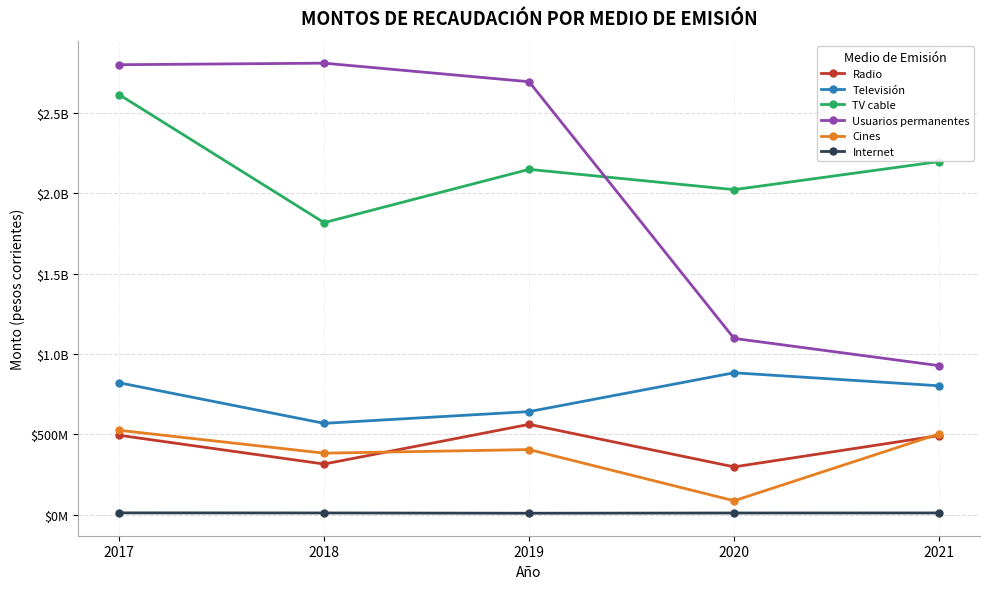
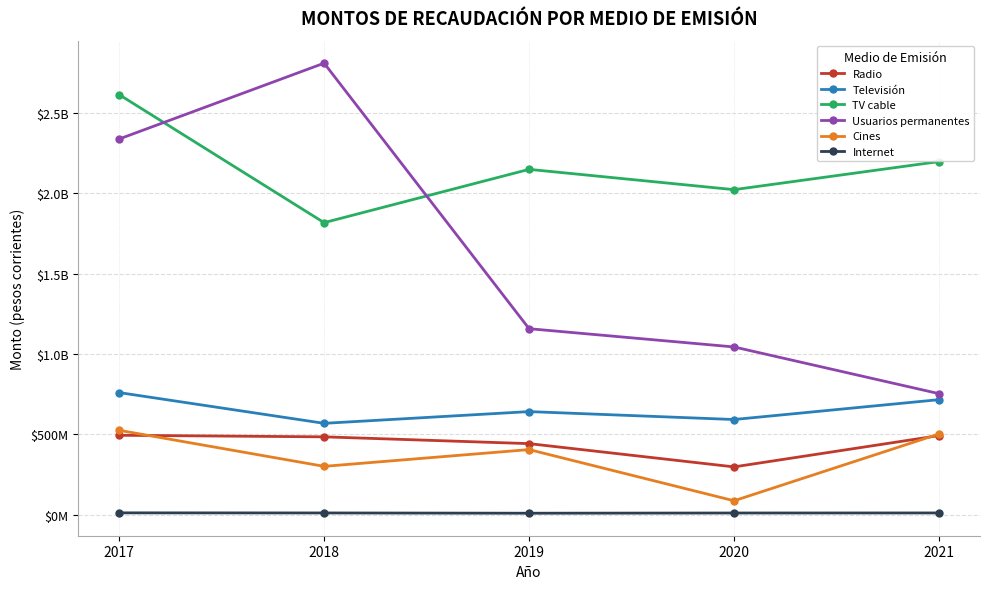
Televisión, 2017: $820000000 -> $760000000
Usuarios permanentes, 2017: $2800000000 -> $2340000000
Radio, 2018: $310000000 -> $480000000
Cines, 2018: $380000000 -> $300000000
Radio, 2019: $560000000 -> $440000000
Usuarios permanentes, 2019: $2700000000 -> $1160000000
Televisión, 2020: $880000000 -> $590000000
Usuarios permanentes, 2020: $1100000000 -> $1040000000
Televisión, 2021: $800000000 -> $720000000
Usuarios permanentes, 2021: $930000000 -> $750000000
